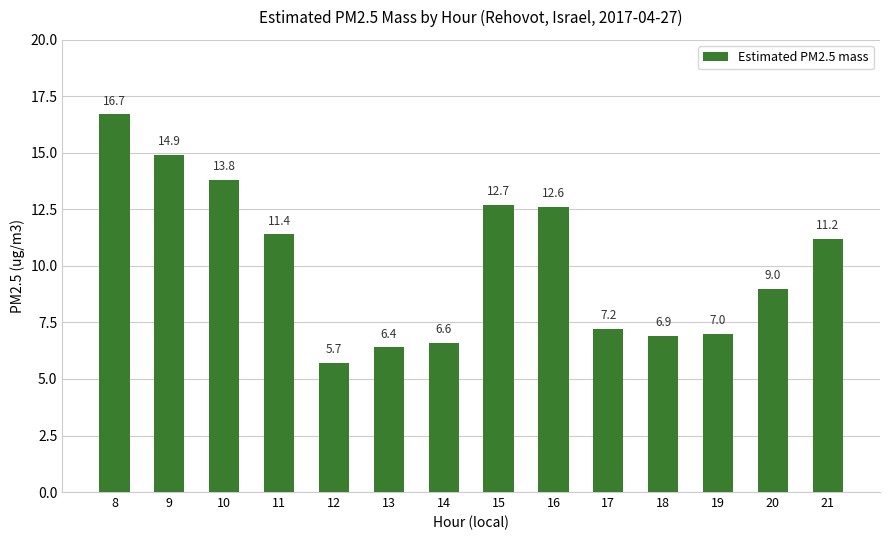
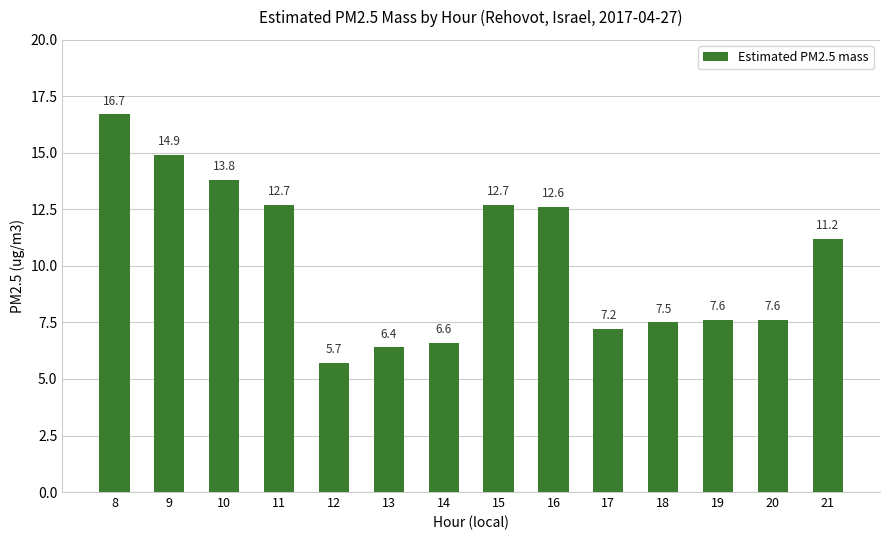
11: 11.4 -> 12.7
18: 6.9 -> 7.5
19: 7.0 -> 7.6
20: 9.0 -> 7.6
